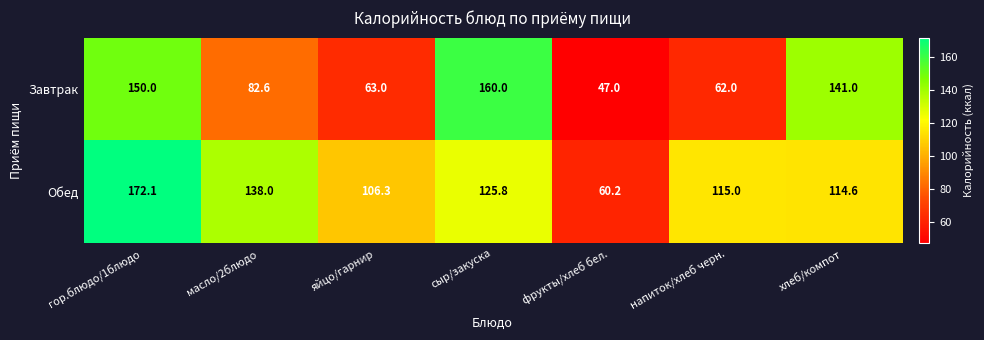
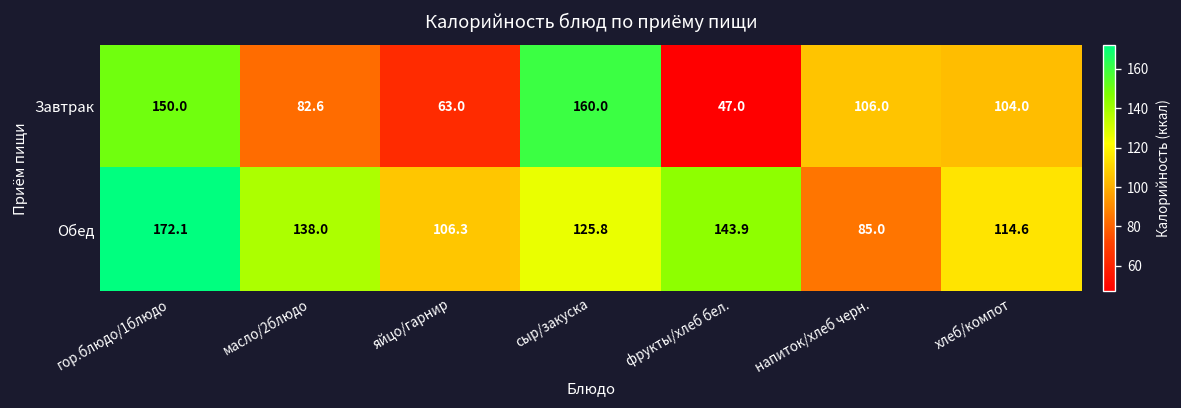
Завтрак, напиток/хлеб черн.: 62.0 -> 106.0
Завтрак, хлеб/компот: 141.0 -> 104.0
Обед, фрукты/хлеб бел.: 60.2 -> 143.9
Обед, напиток/хлеб черн.: 115.0 -> 85.0
